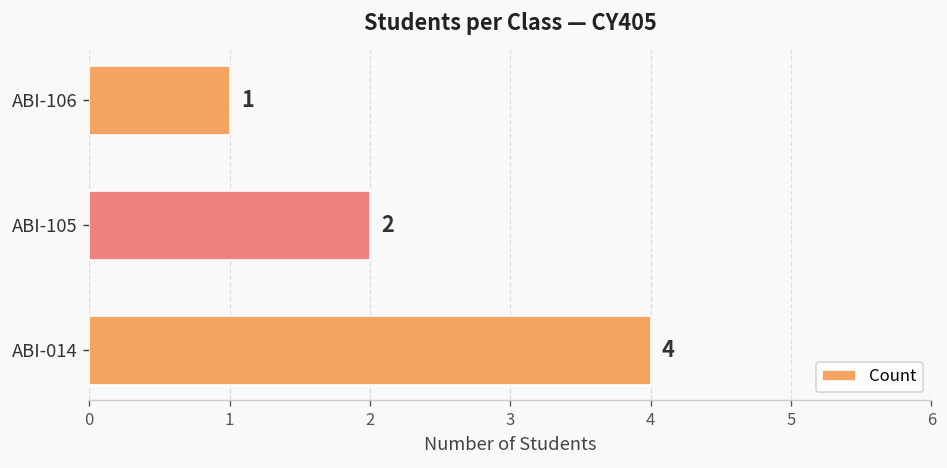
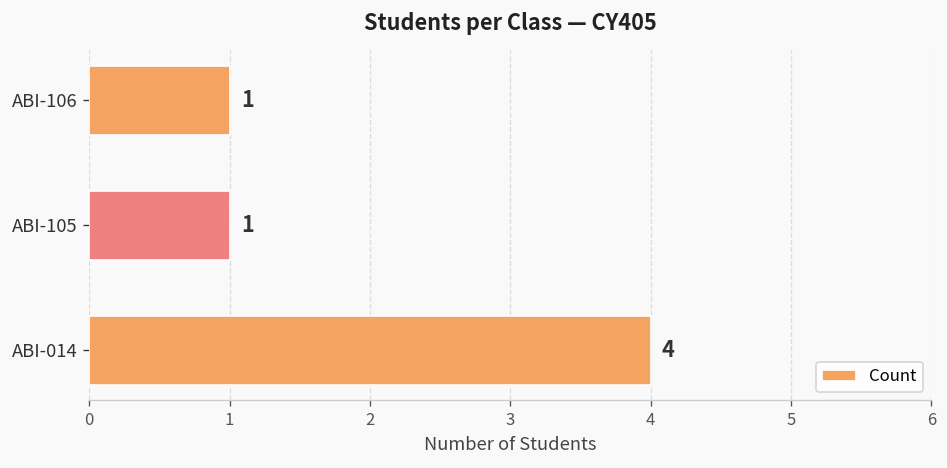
ABI-105: 2 -> 1
